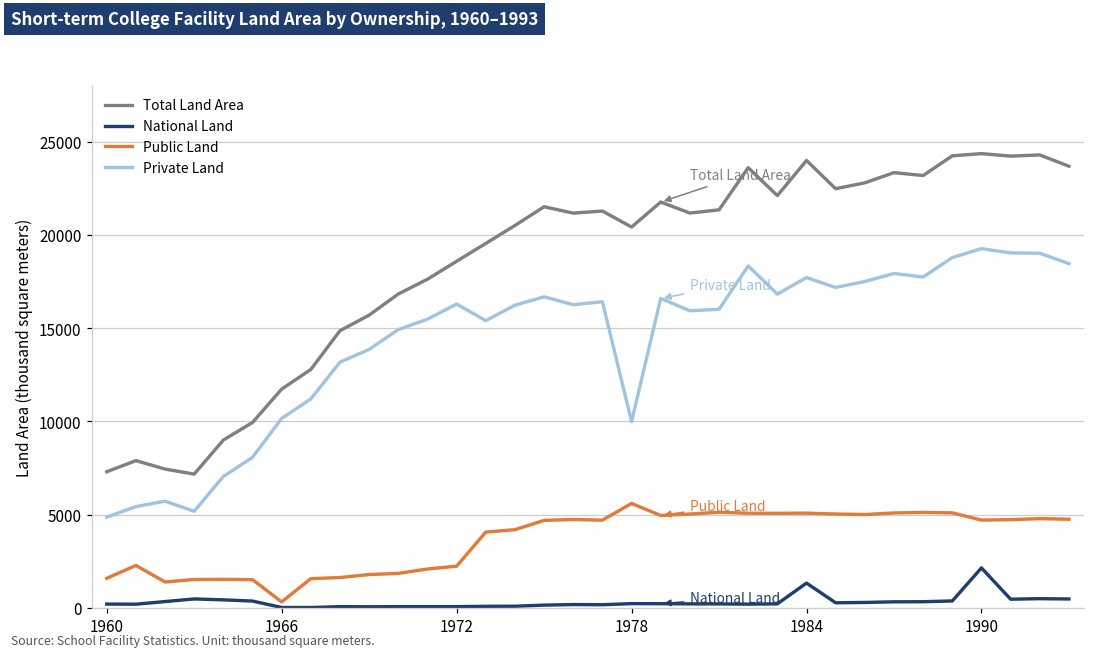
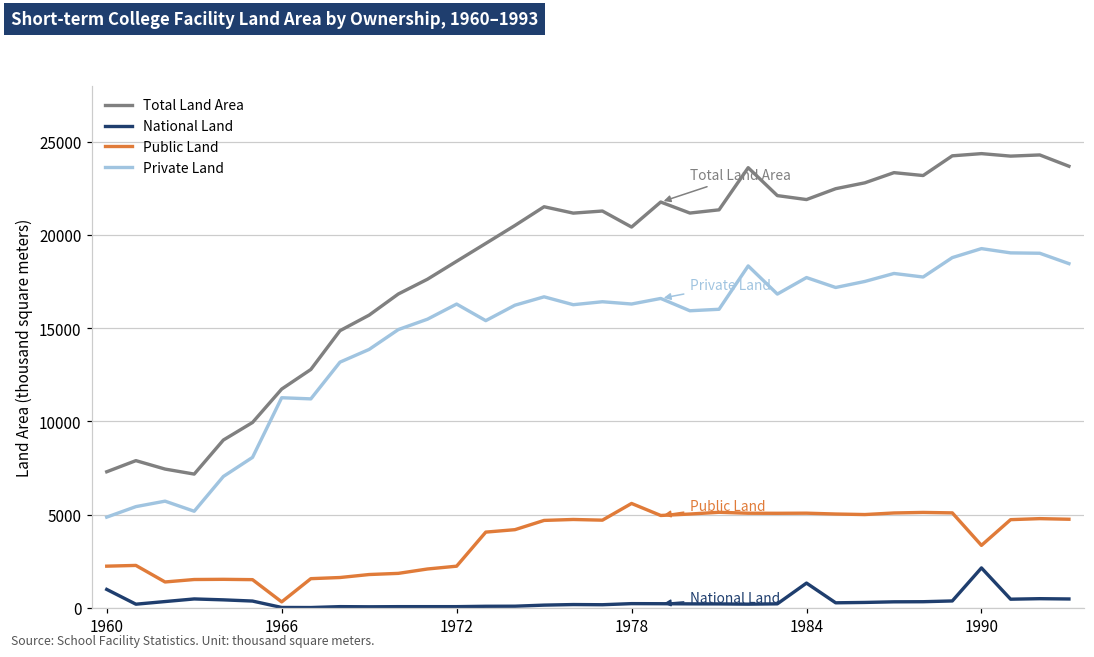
National Land, 1960: 200 -> 1000
Public Land, 1960: 1600 -> 2200
Private Land, 1966: 10200 -> 11300
Private Land, 1978: 10000 -> 16300
Total Land Area, 1984: 24000 -> 21900
Public Land, 1990: 4700 -> 3400
